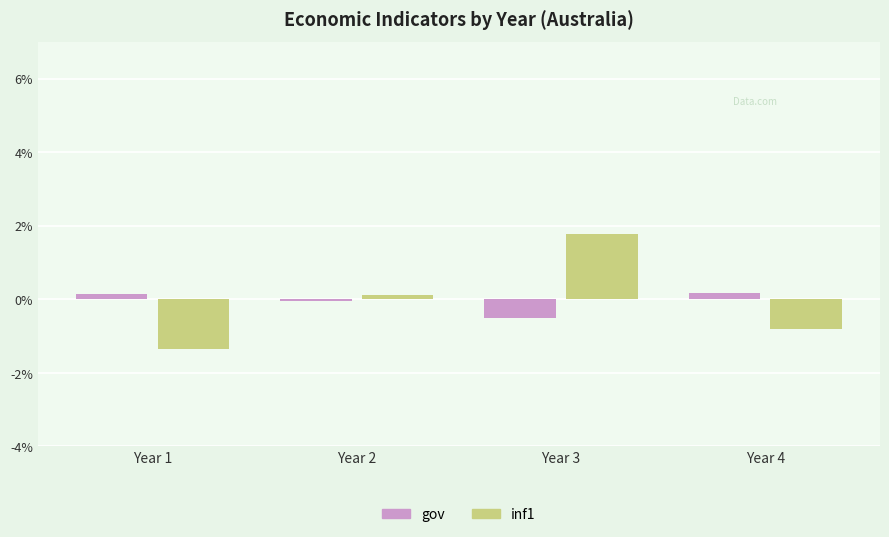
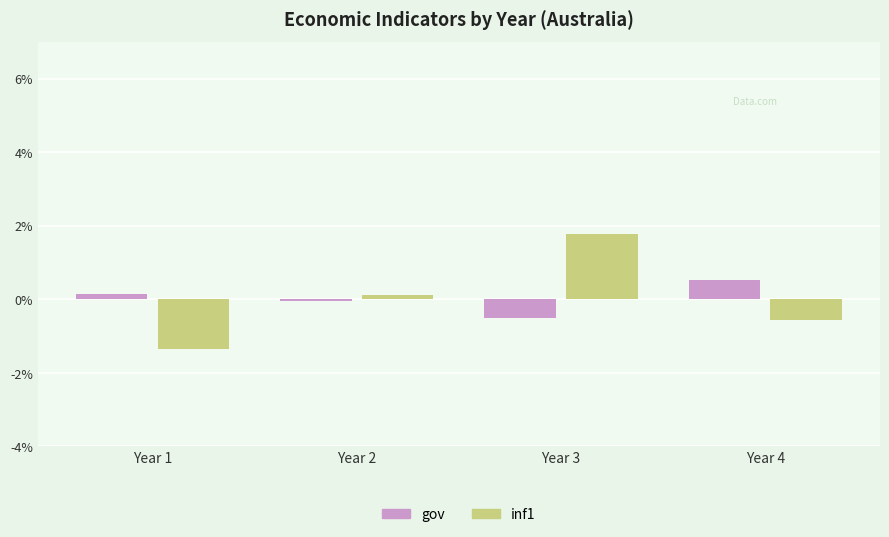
gov, Year 4: 0.2% -> 0.5%
inf1, Year 4: -0.8% -> -0.6%
